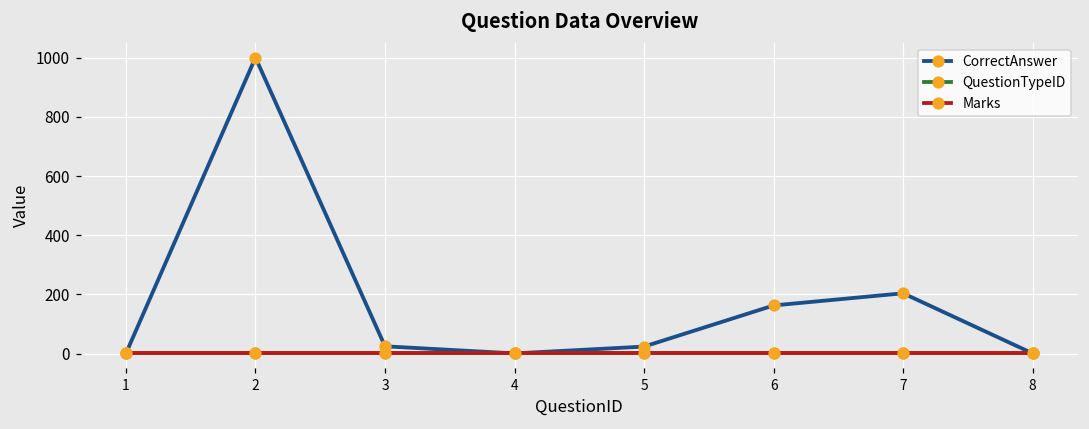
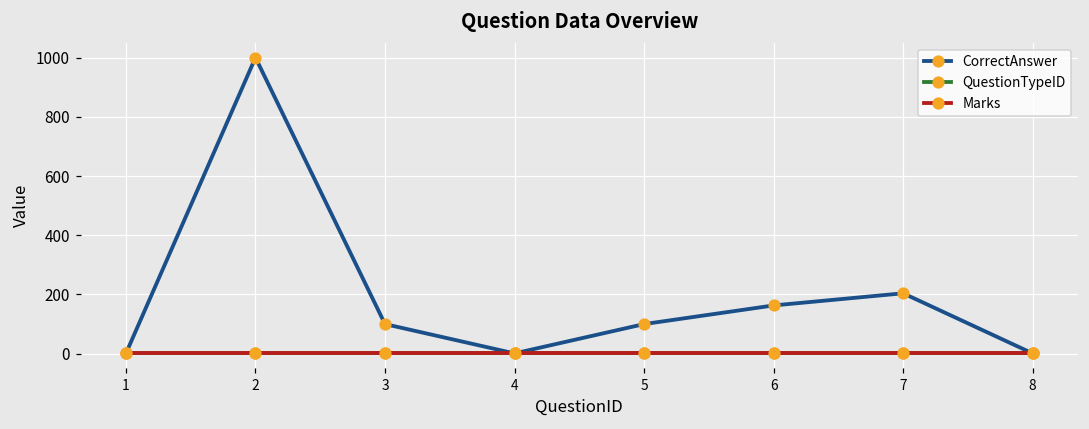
CorrectAnswer, 3: 30 -> 100
CorrectAnswer, 5: 20 -> 100
